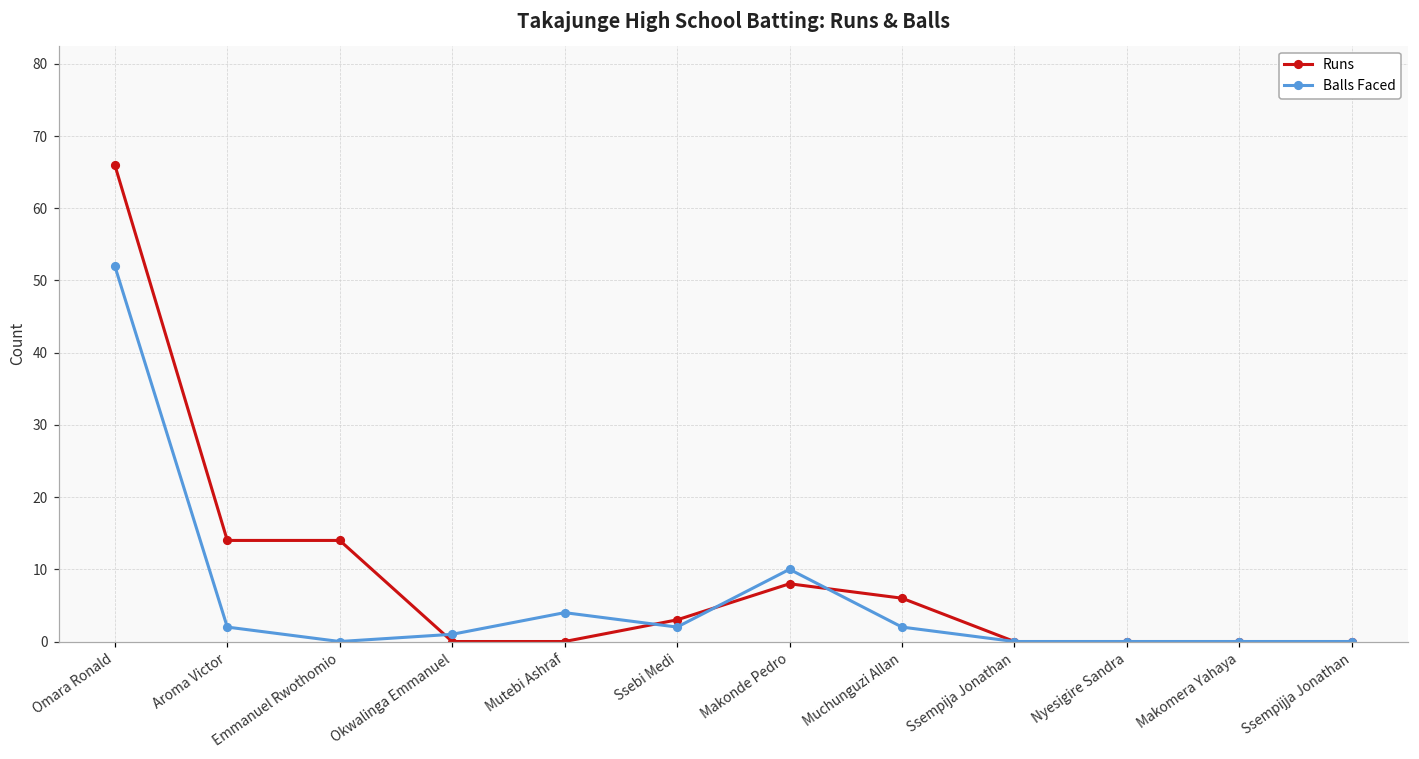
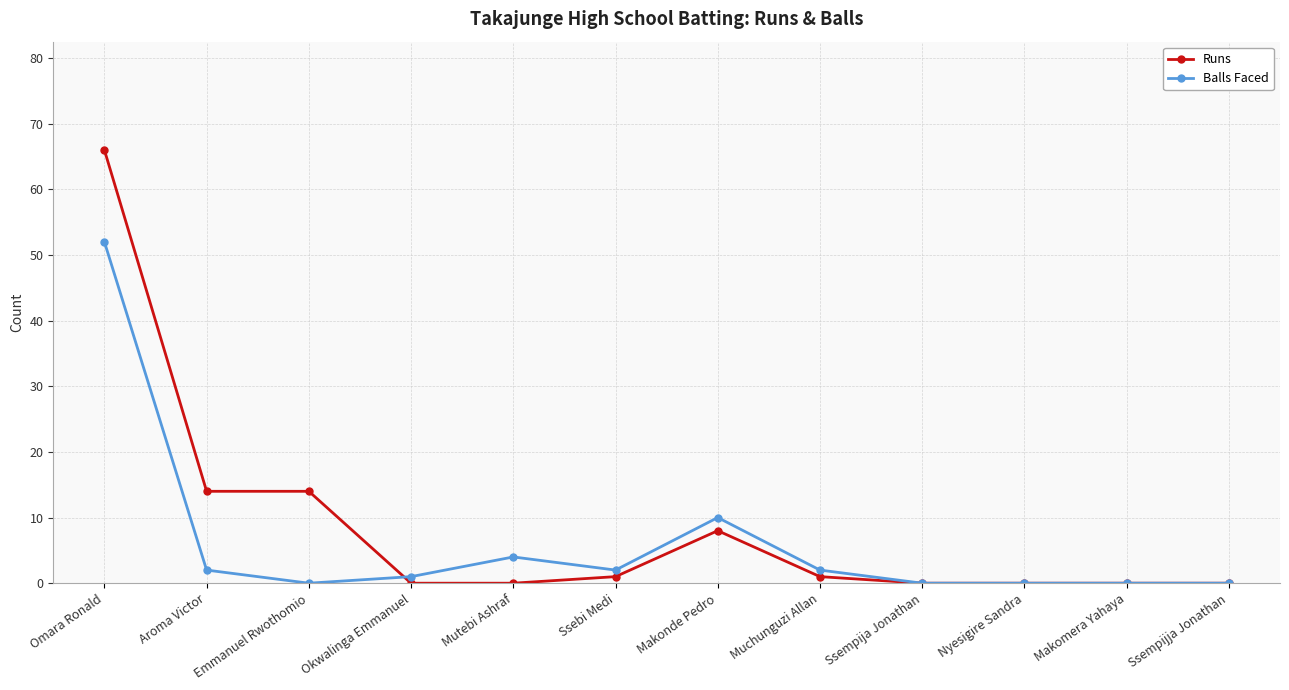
Runs, Ssebi Medi: 3 -> 1
Runs, Muchunguzi Allan: 6 -> 1
